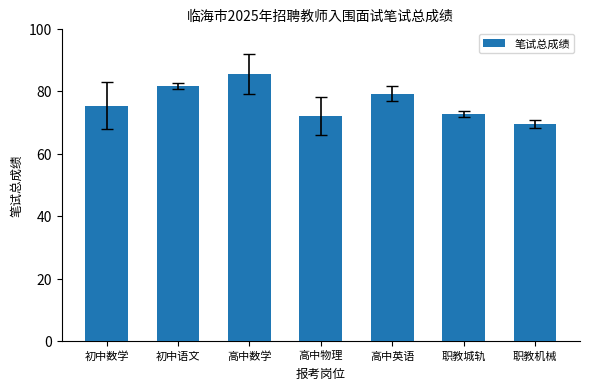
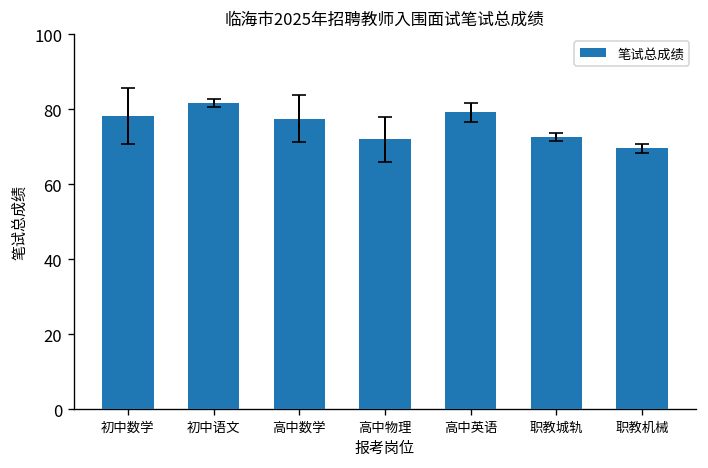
笔试总成绩, 初中数学: 75 -> 78
笔试总成绩, 高中数学: 86 -> 77
